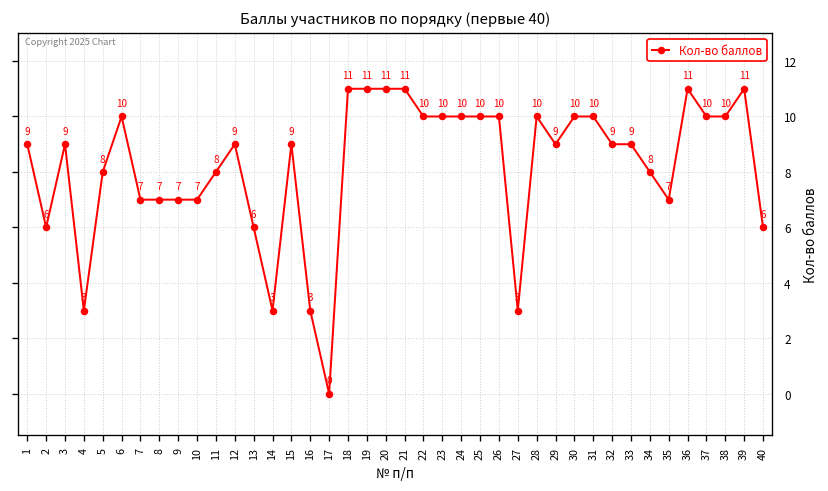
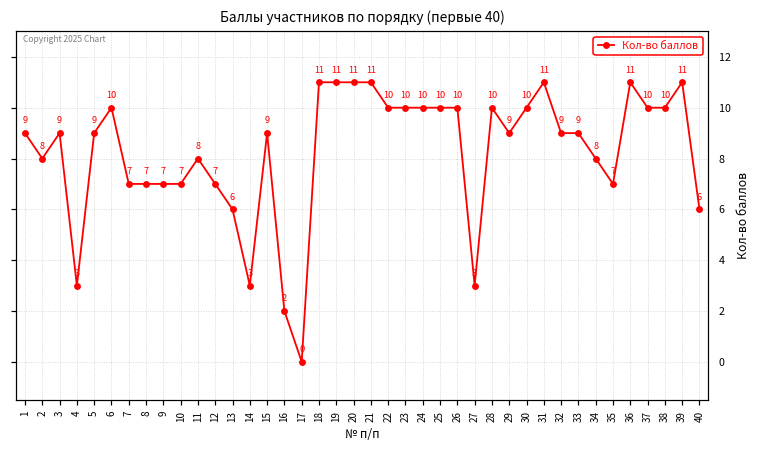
2: 6 -> 8
5: 8 -> 9
12: 9 -> 7
16: 3 -> 2
31: 10 -> 11
